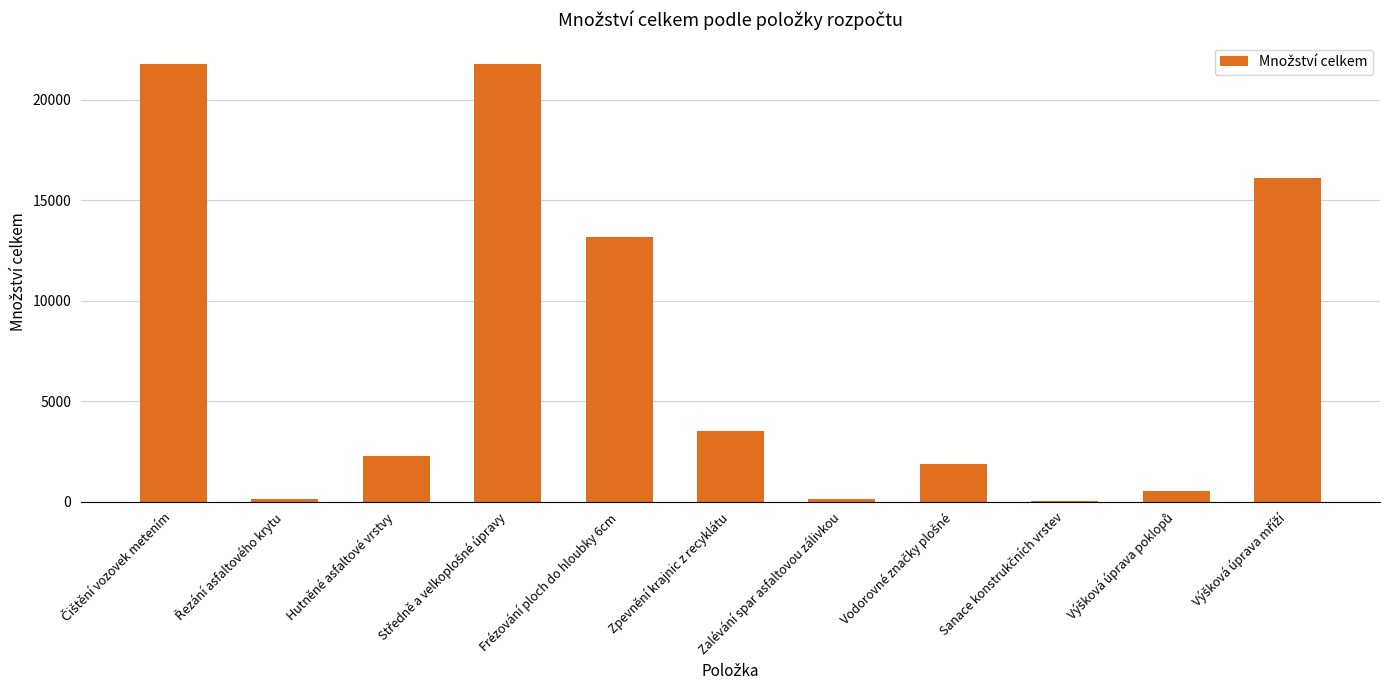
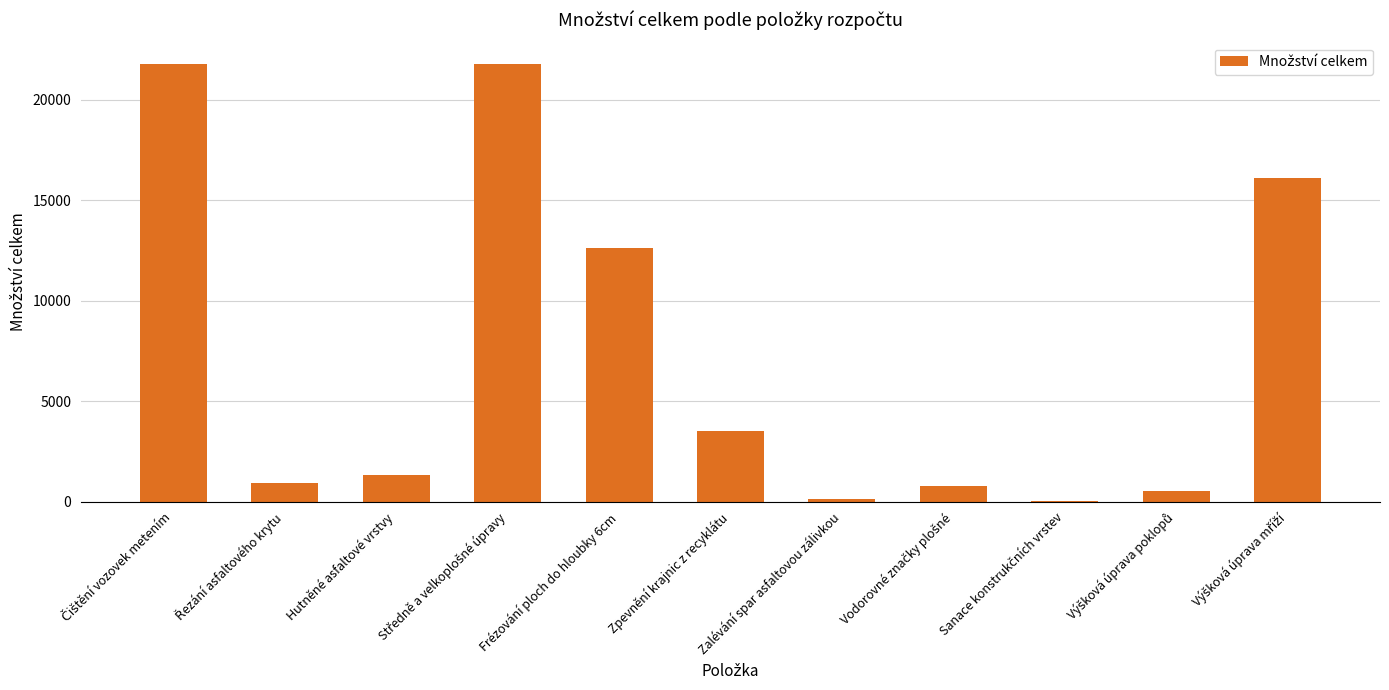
Řezání asfaltového krytu: 100 -> 900
Hutněné asfaltové vrstvy: 2300 -> 1300
Frézování ploch do hloubky 6cm: 13100 -> 12600
Vodorovné značky plošné: 1900 -> 800
